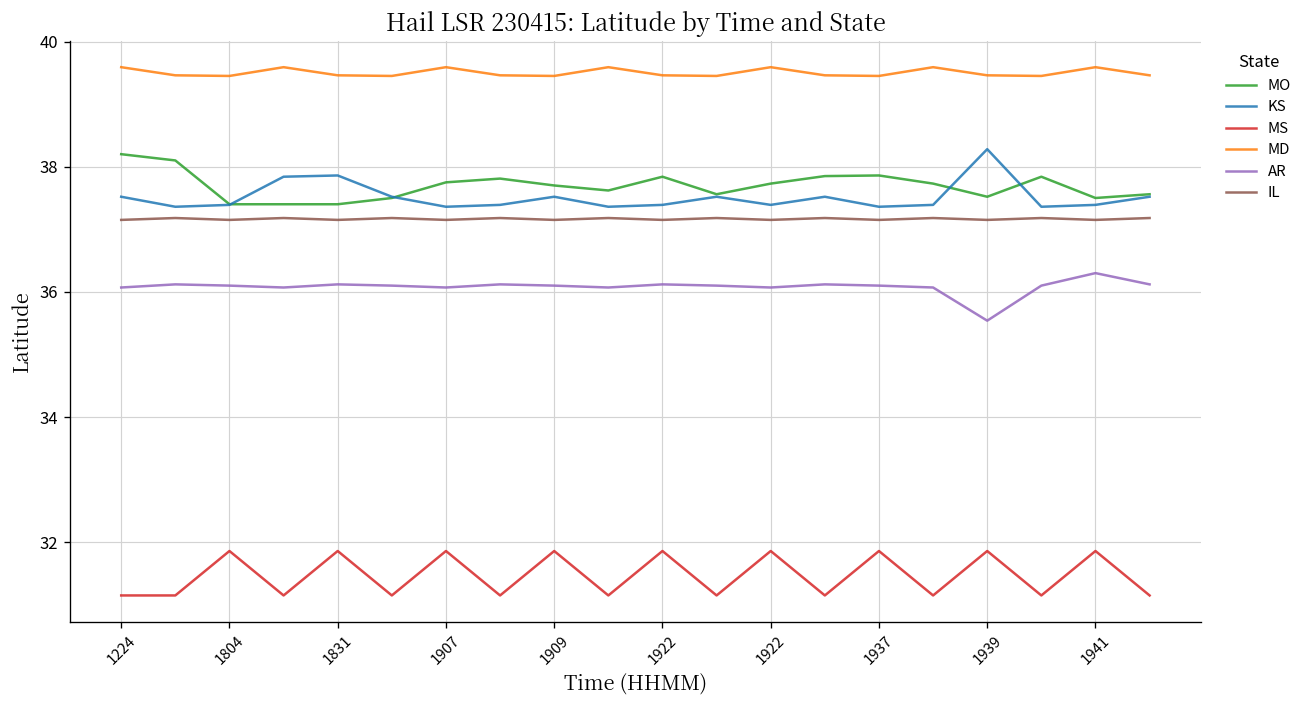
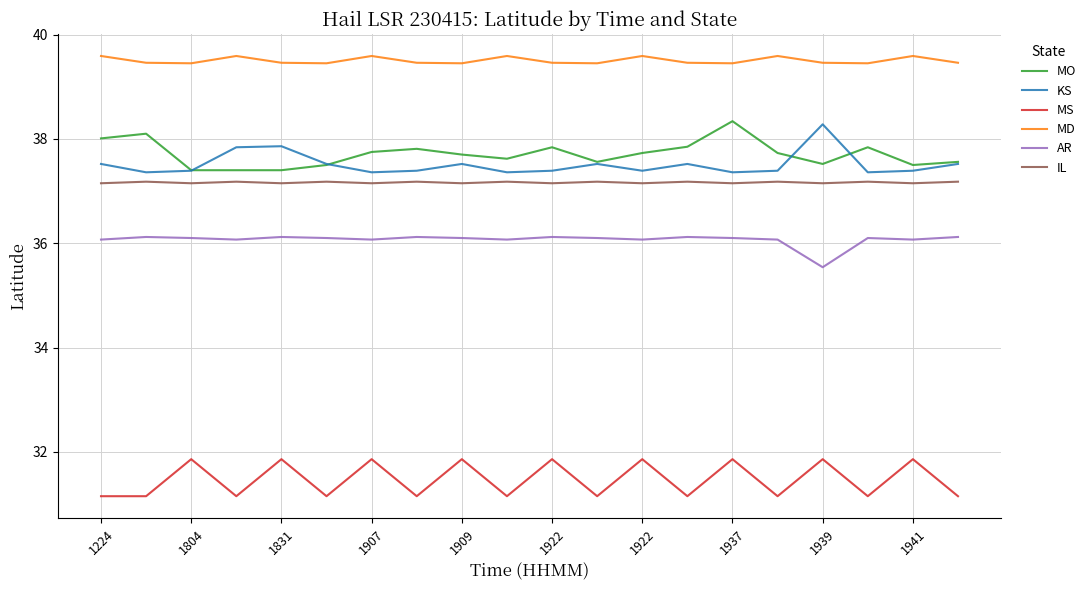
MO, 1224: 38.2 -> 38.0
MO, 1937: 37.9 -> 38.3
AR, 1941: 36.3 -> 36.1
